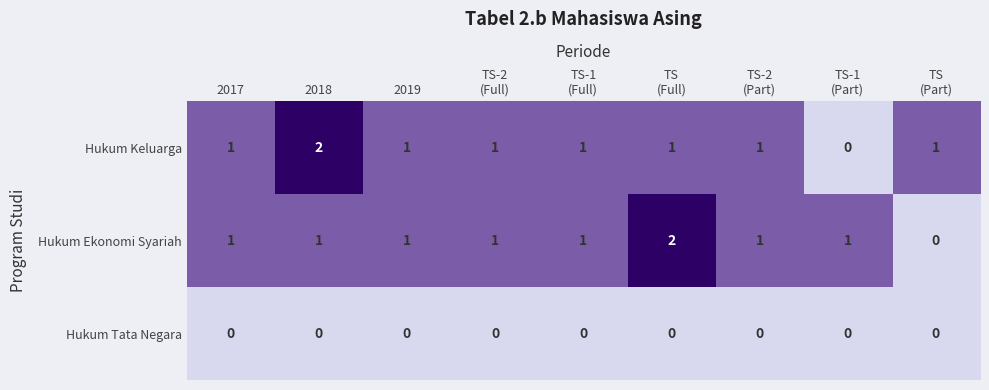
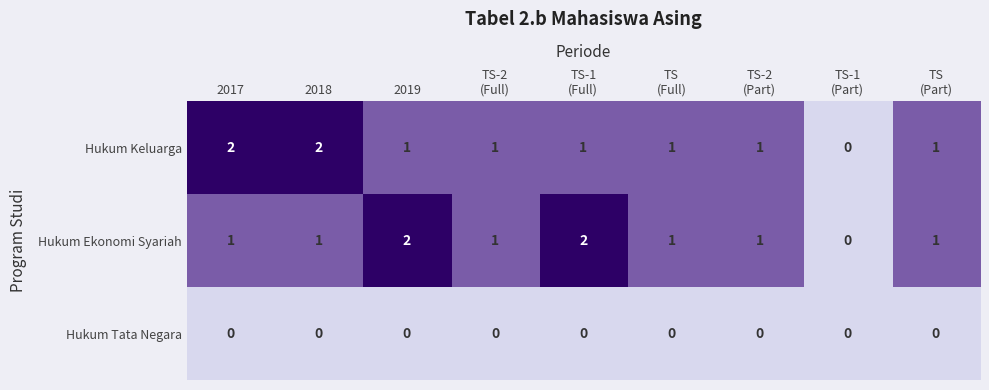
Hukum Keluarga, 2017: 1 -> 2
Hukum Ekonomi Syariah, 2019: 1 -> 2
Hukum Ekonomi Syariah, TS-1 (Full): 1 -> 2
Hukum Ekonomi Syariah, TS (Full): 2 -> 1
Hukum Ekonomi Syariah, TS-1 (Part): 1 -> 0
Hukum Ekonomi Syariah, TS (Part): 0 -> 1
